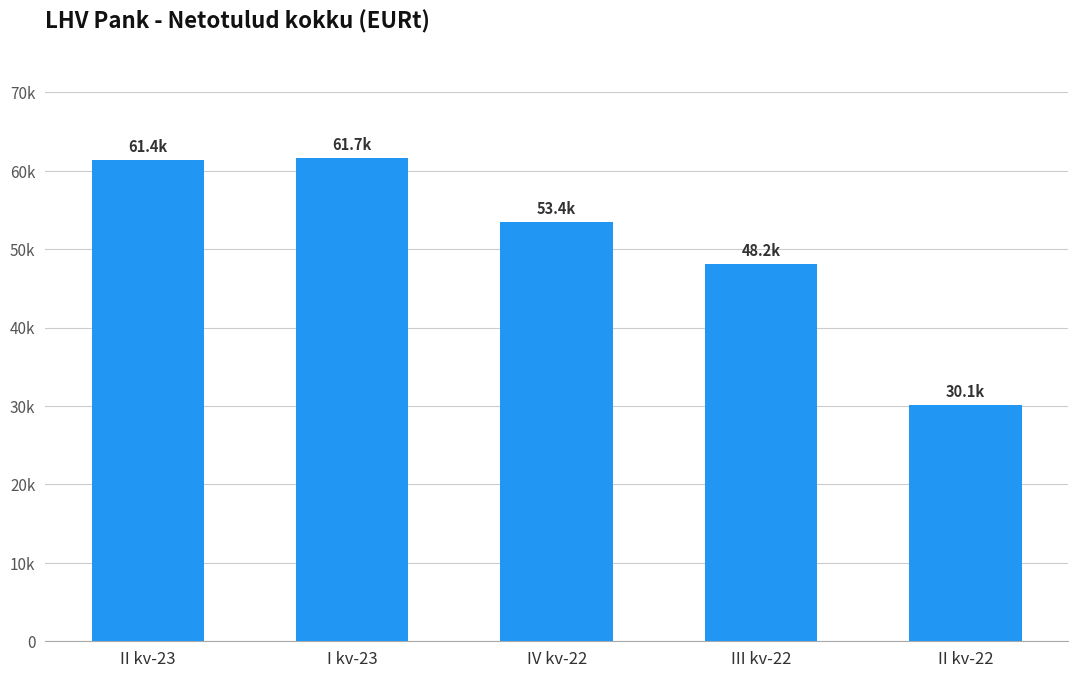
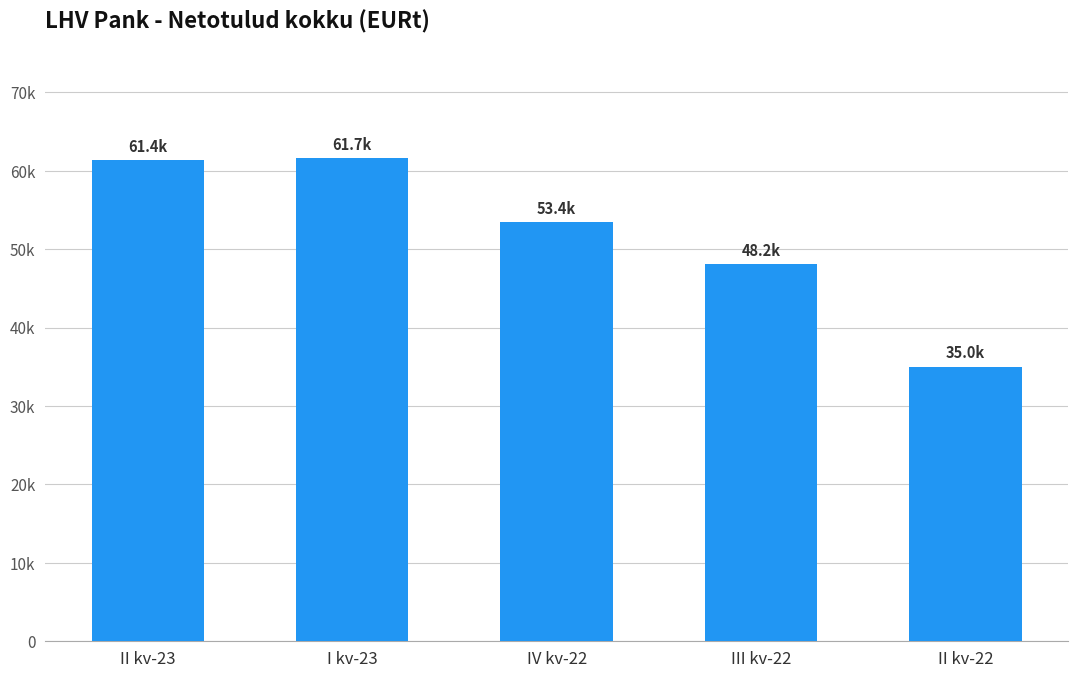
II kv-22: 30.1k -> 35.0k
